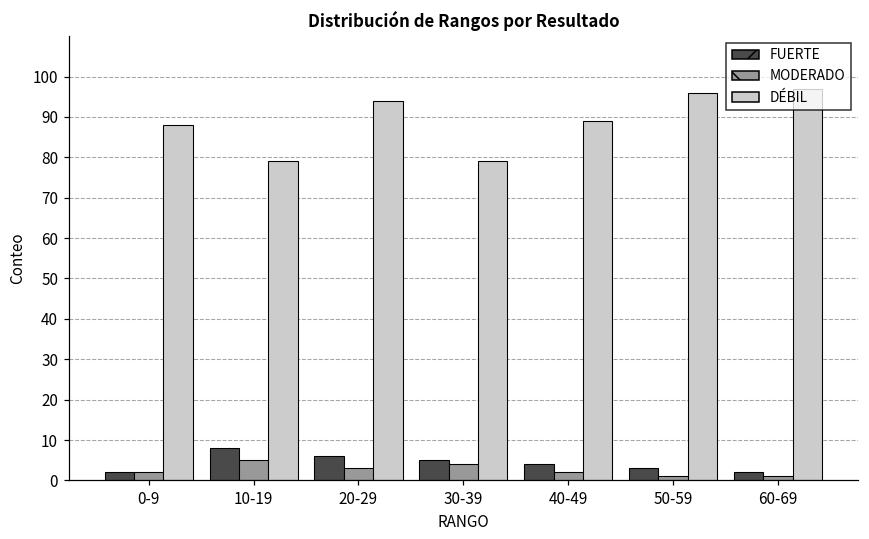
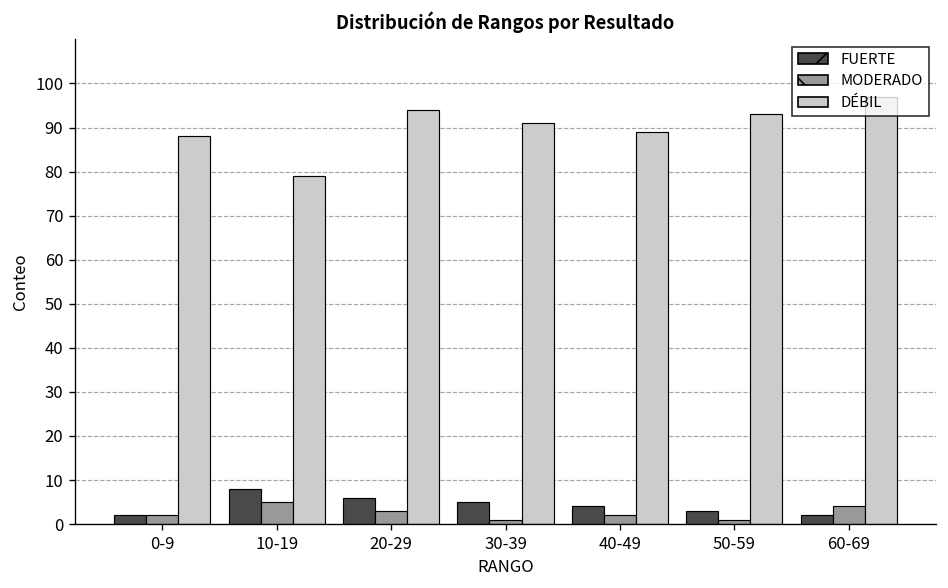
MODERADO, 30-39: 4 -> 1
DÉBIL, 30-39: 79 -> 91
DÉBIL, 50-59: 96 -> 93
MODERADO, 60-69: 1 -> 4
